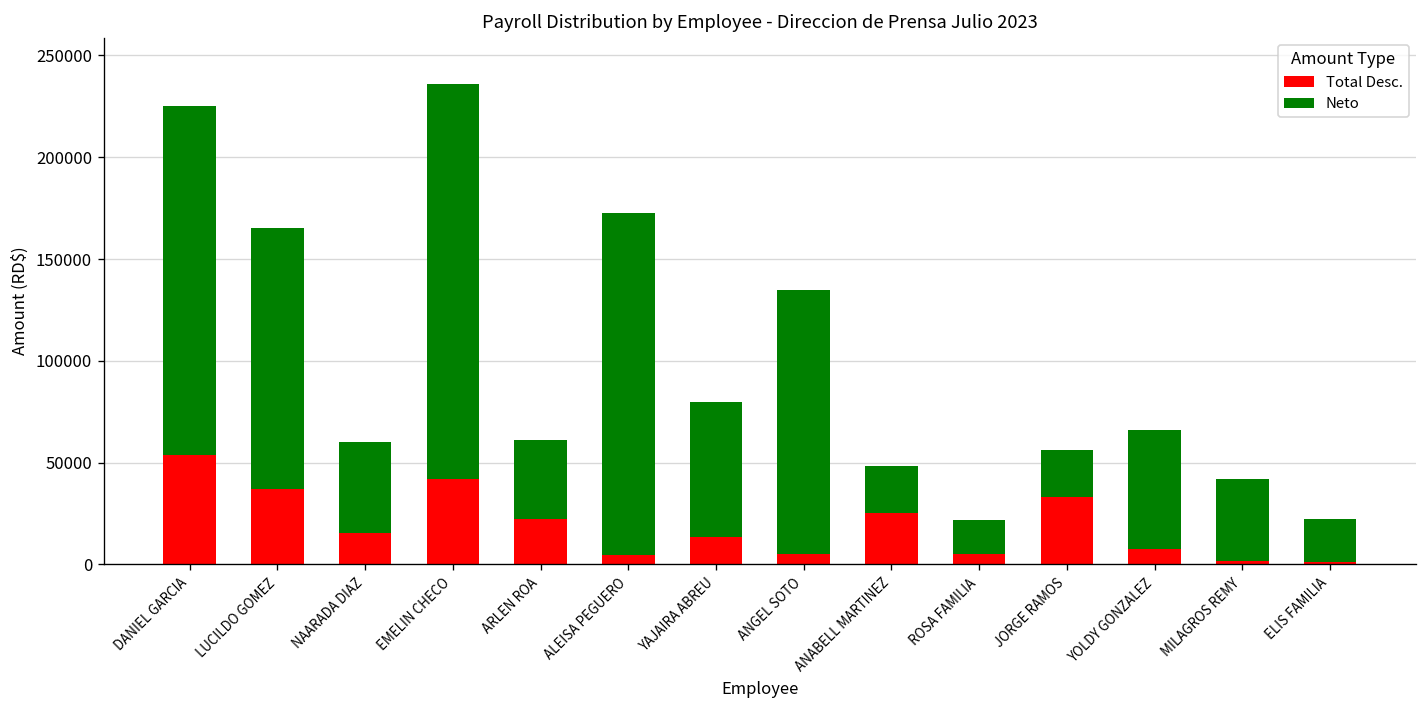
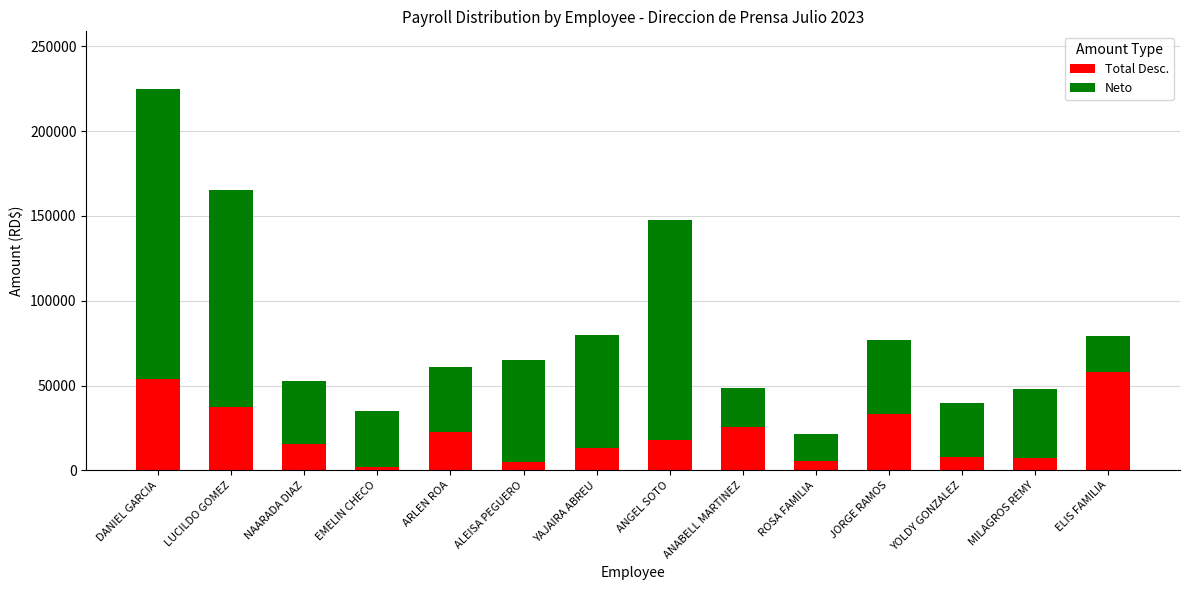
Neto, NAARADA DIAZ: 45000 -> 37000
Total Desc., EMELIN CHECO: 42000 -> 2000
Neto, EMELIN CHECO: 194000 -> 33000
Neto, ALEISA PEGUERO: 168000 -> 60000
Total Desc., ANGEL SOTO: 5000 -> 18000
Neto, JORGE RAMOS: 23000 -> 43000
Neto, YOLDY GONZALEZ: 58000 -> 32000
Total Desc., MILAGROS REMY: 2000 -> 8000
Total Desc., ELIS FAMILIA: 1000 -> 58000
